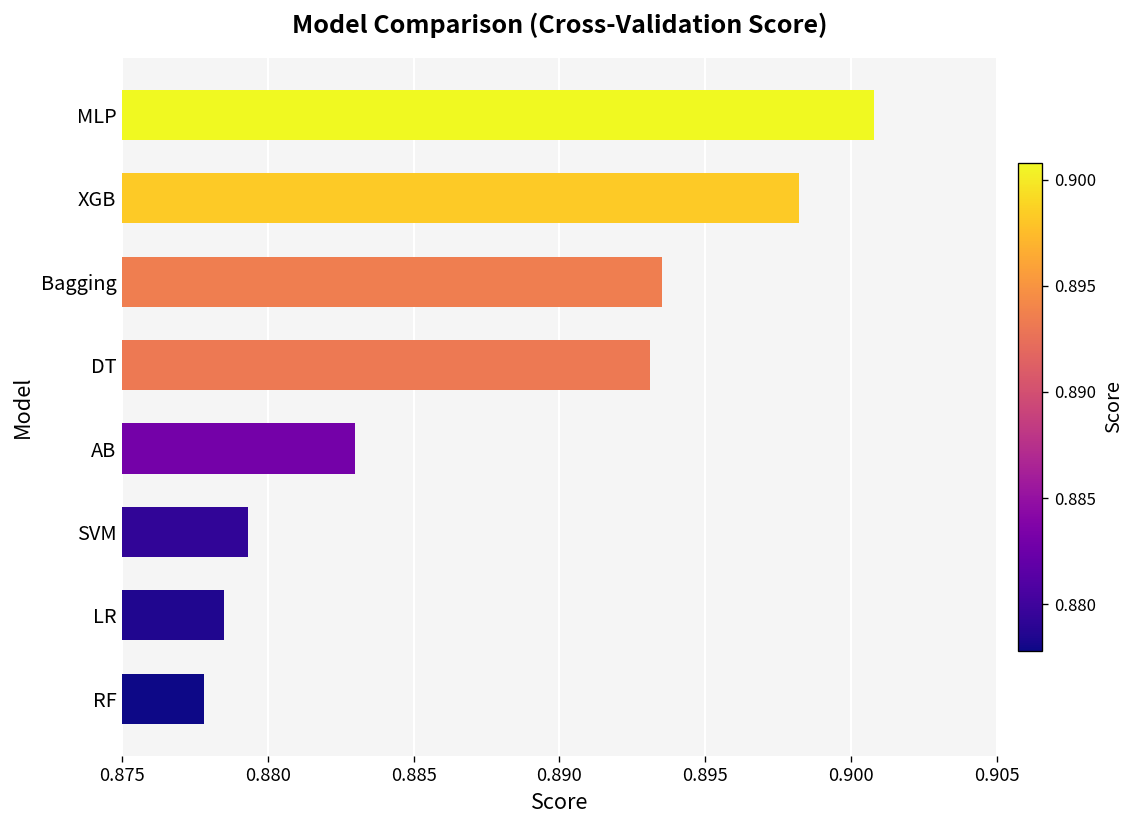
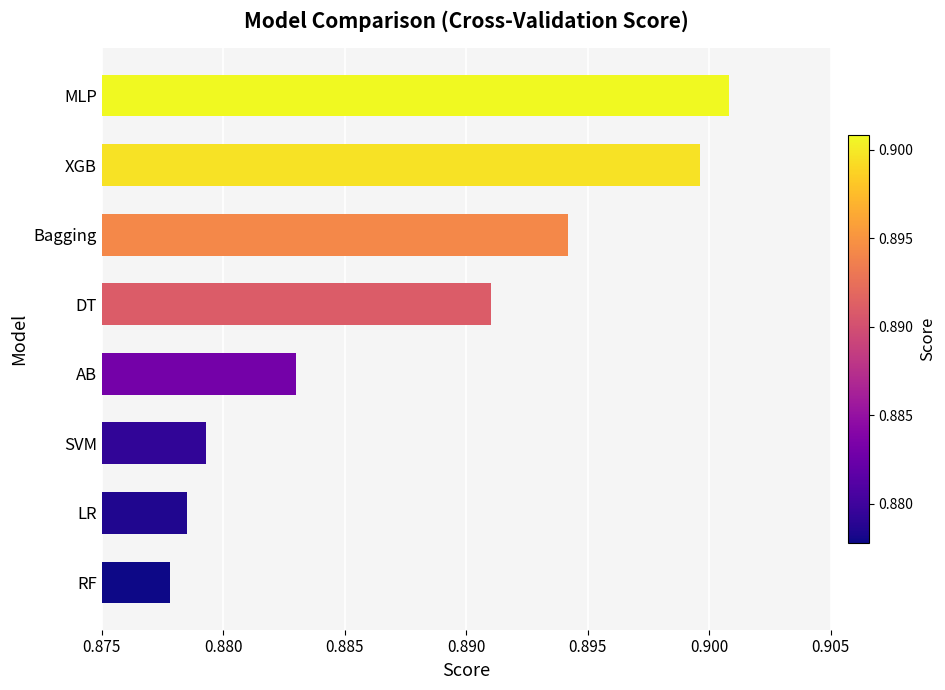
XGB: 0.8982 -> 0.8996
Bagging: 0.8935 -> 0.8942
DT: 0.8931 -> 0.8910
